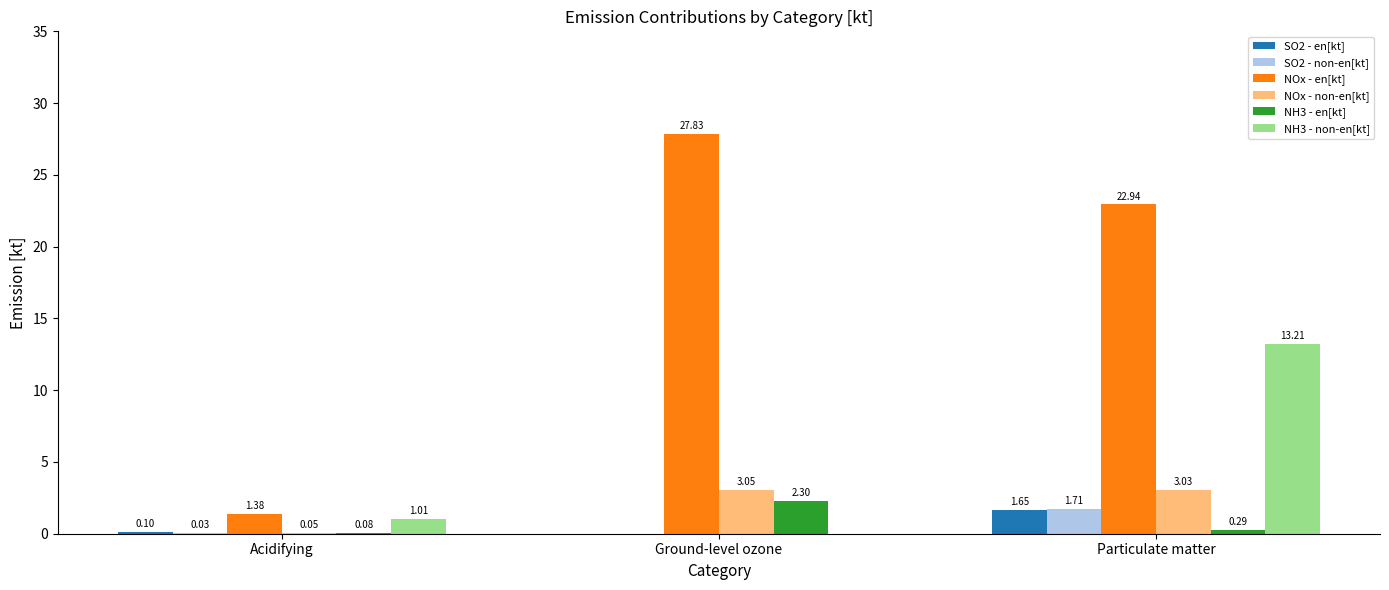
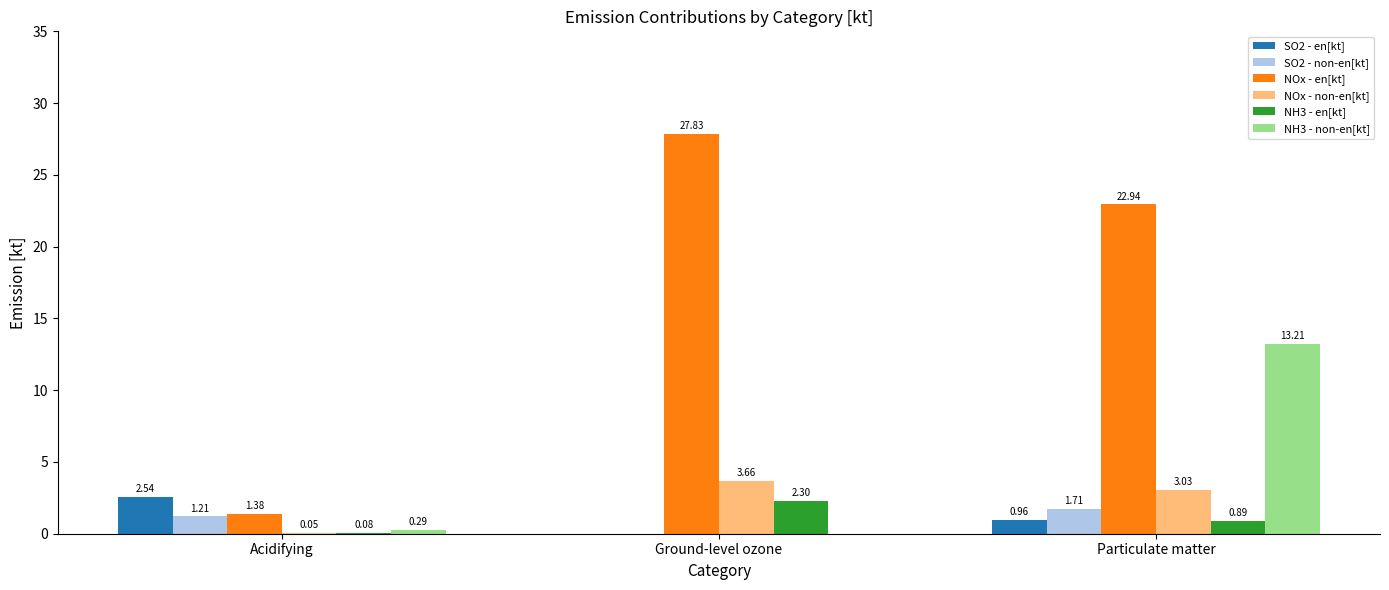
SO2 - en[kt], Acidifying: 0.10 -> 2.54
SO2 - non-en[kt], Acidifying: 0.03 -> 1.21
NH3 - non-en[kt], Acidifying: 1.01 -> 0.29
NOx - non-en[kt], Ground-level ozone: 3.05 -> 3.66
SO2 - en[kt], Particulate matter: 1.65 -> 0.96
NH3 - en[kt], Particulate matter: 0.29 -> 0.89
